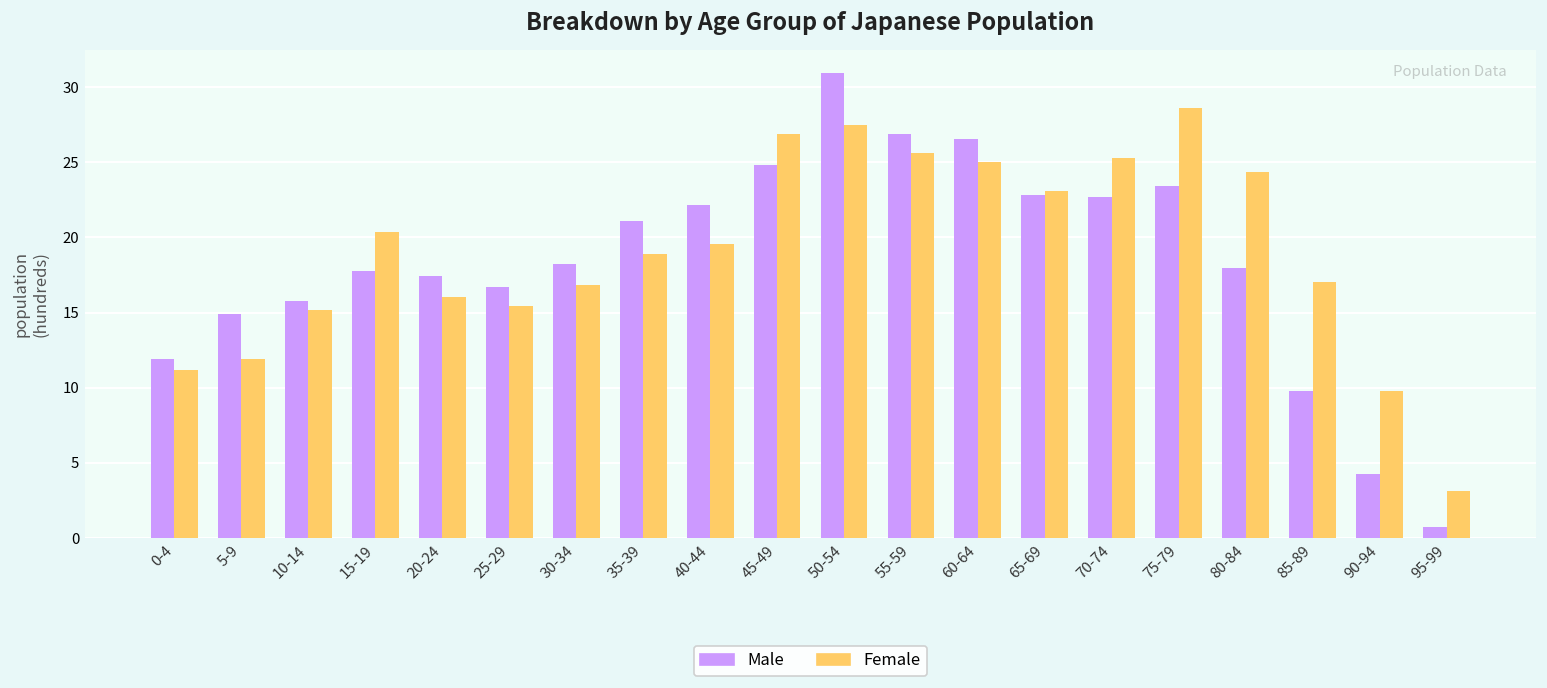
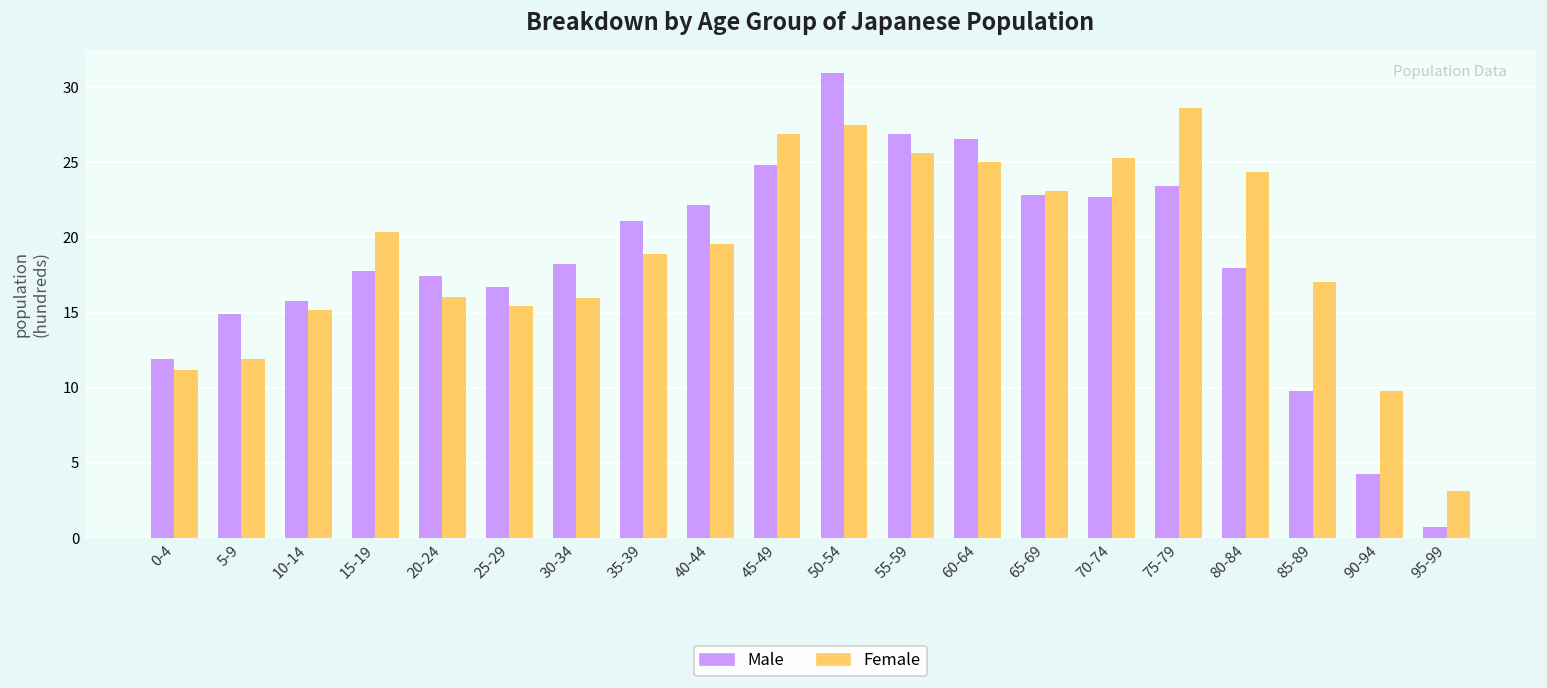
Female, 30-34: 16.8 -> 16.0
